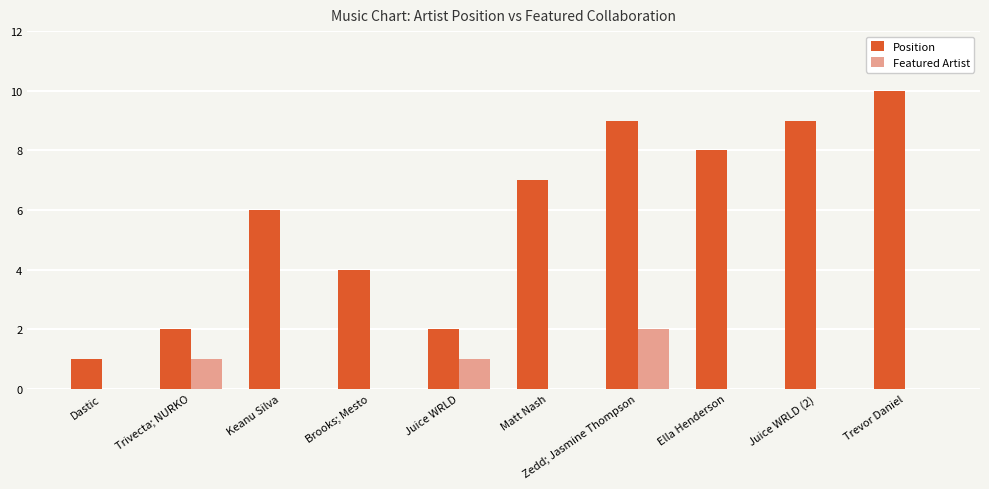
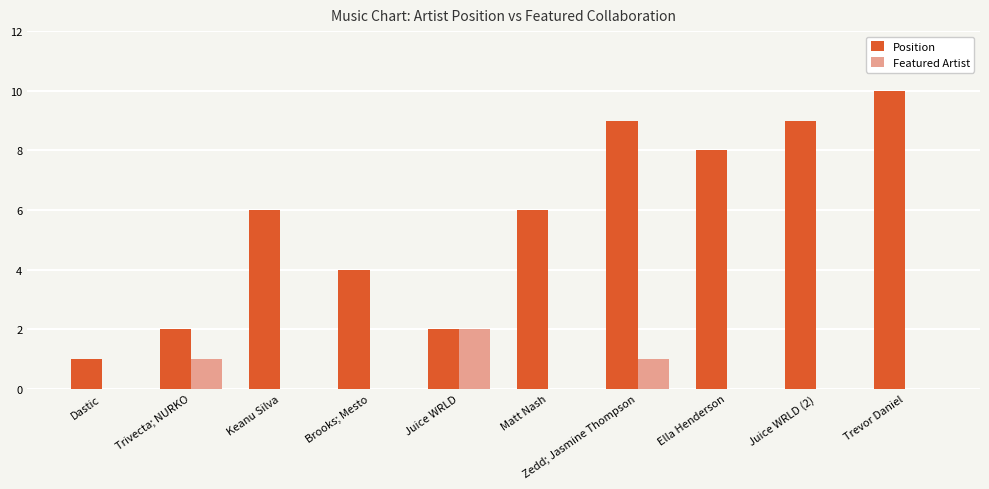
Featured Artist, Juice WRLD: 1 -> 2
Position, Matt Nash: 7 -> 6
Featured Artist, Zedd; Jasmine Thompson: 2 -> 1
